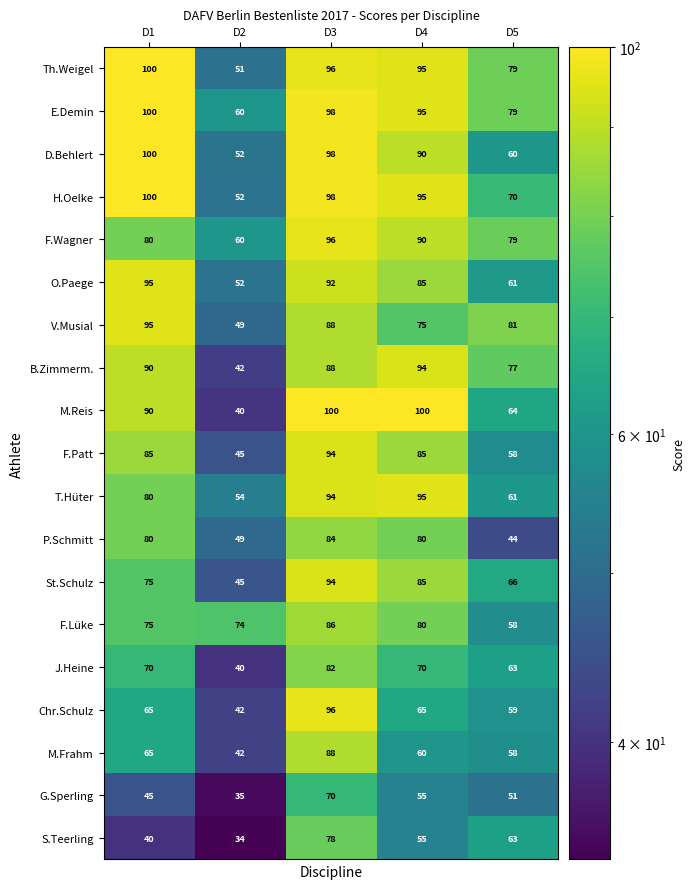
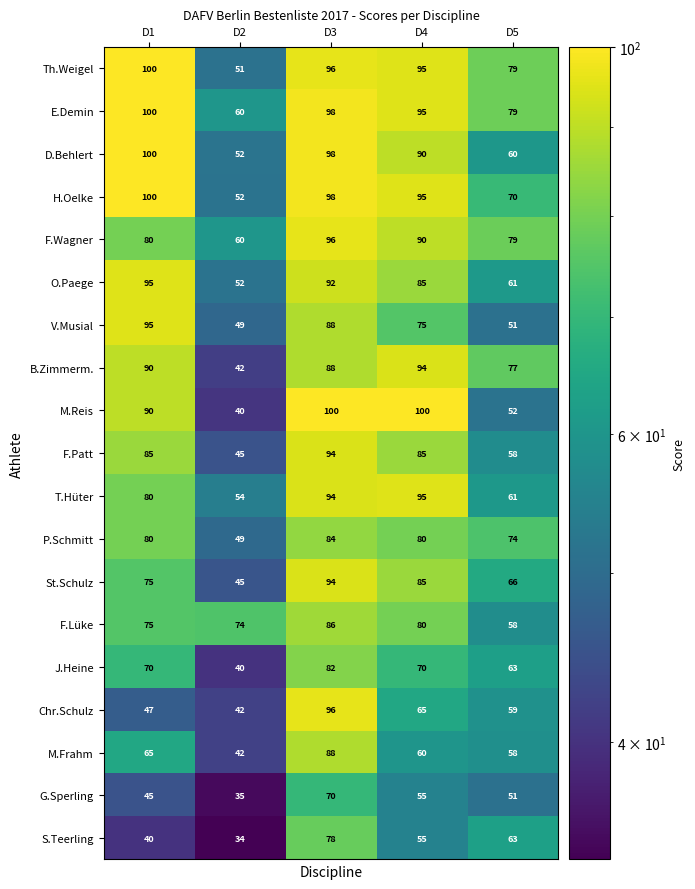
V.Musial, D5: 81 -> 51
M.Reis, D5: 64 -> 52
P.Schmitt, D5: 44 -> 74
Chr.Schulz, D1: 65 -> 47
